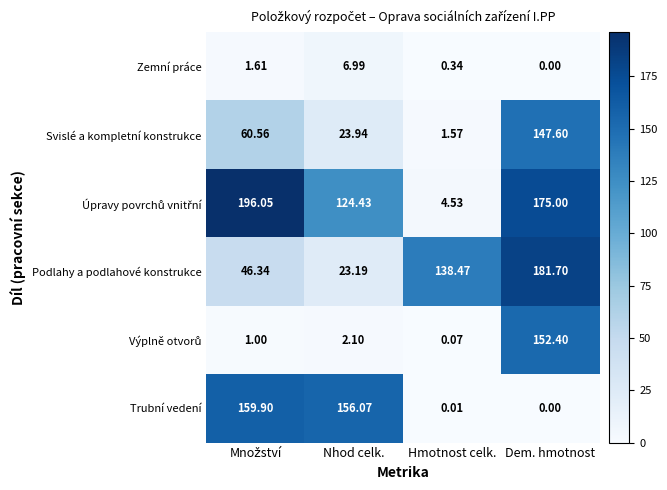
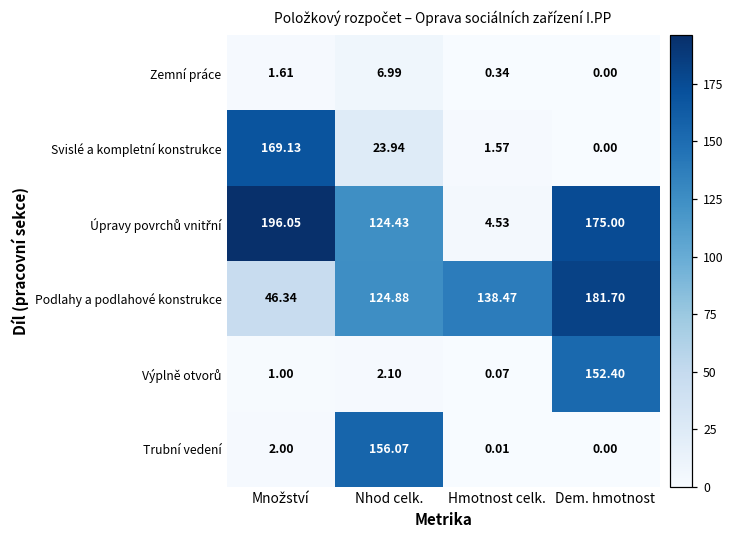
Svislé a kompletní konstrukce, Množství: 60.56 -> 169.13
Svislé a kompletní konstrukce, Dem. hmotnost: 147.60 -> 0.00
Podlahy a podlahové konstrukce, Nhod celk.: 23.19 -> 124.88
Trubní vedení, Množství: 159.90 -> 2.00
